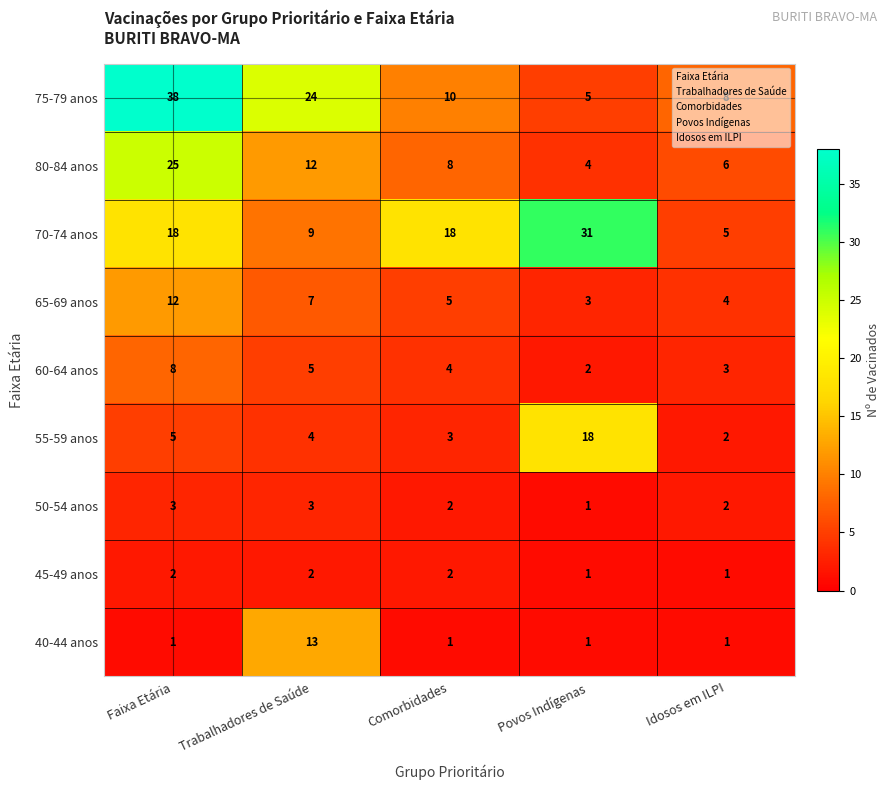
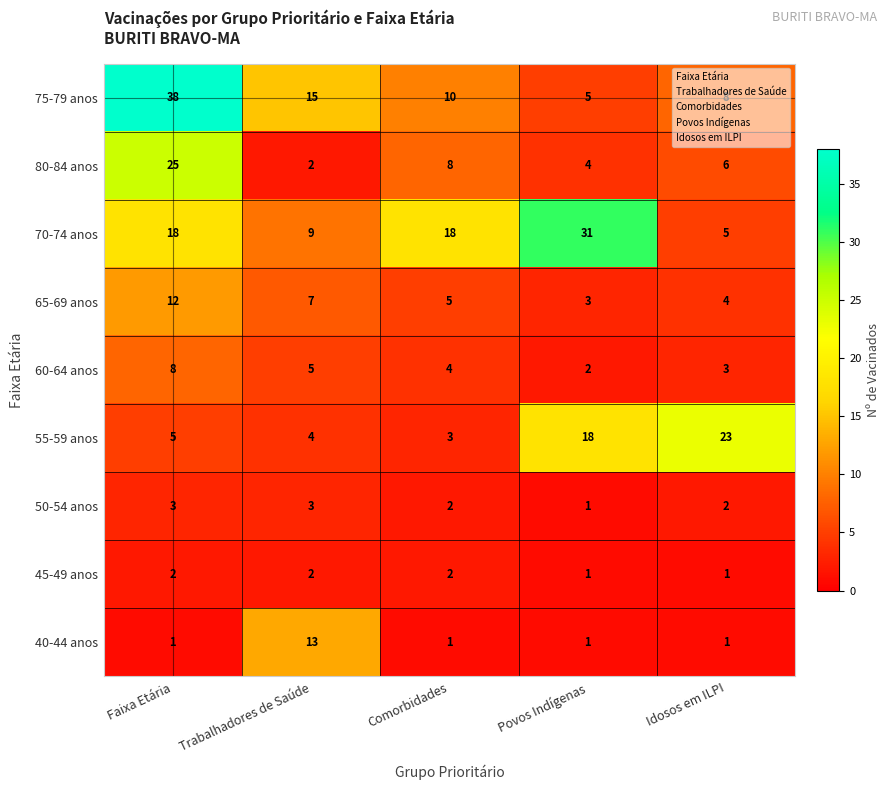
75-79 anos, Trabalhadores de Saúde: 24 -> 15
80-84 anos, Trabalhadores de Saúde: 12 -> 2
55-59 anos, Idosos em ILPI: 2 -> 23
